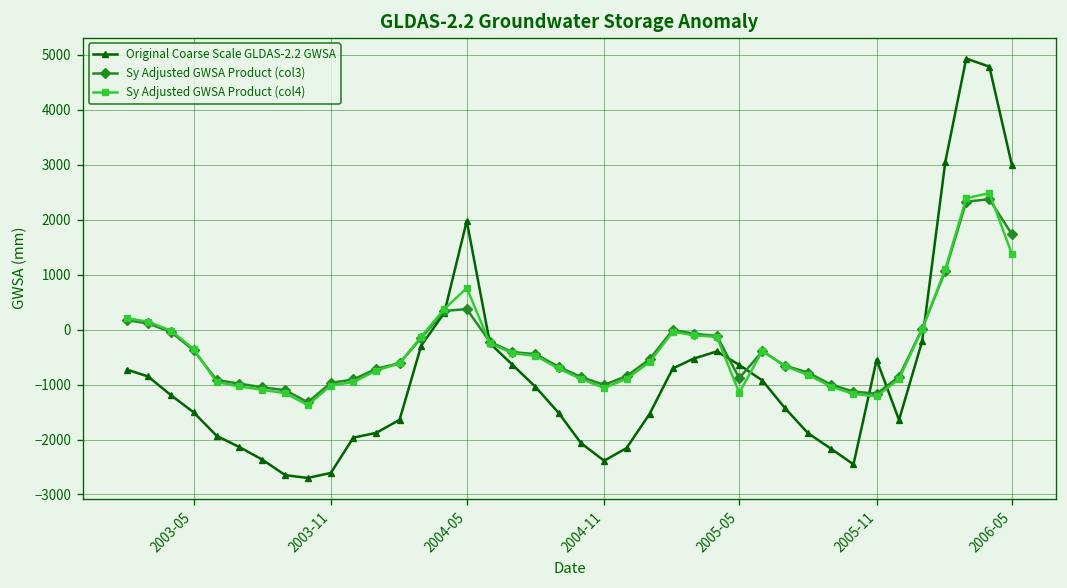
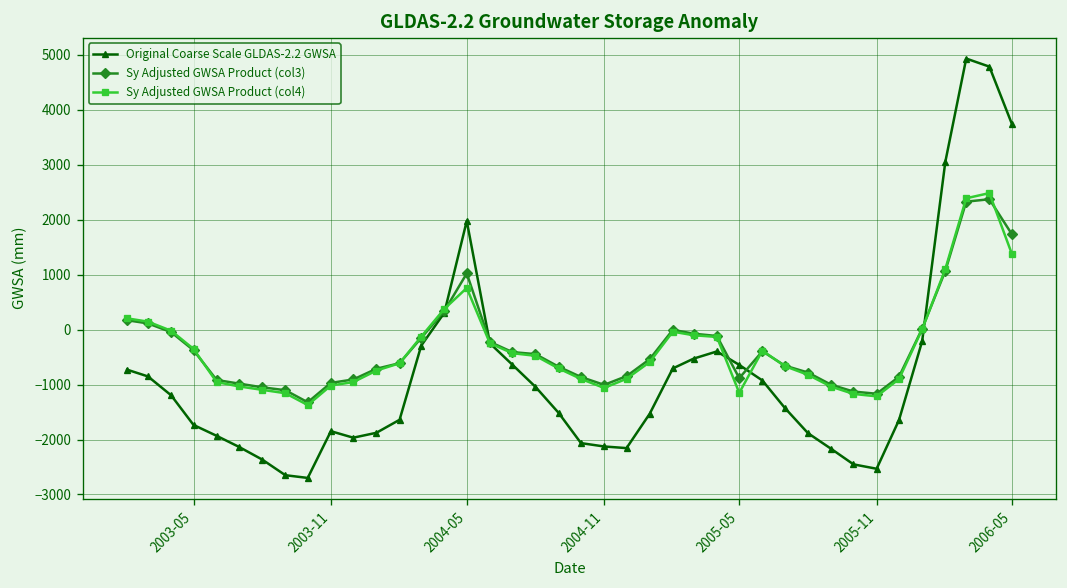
Original Coarse Scale GLDAS-2.2 GWSA, 2003-05: -1500 -> -1700
Original Coarse Scale GLDAS-2.2 GWSA, 2003-11: -2600 -> -1800
Sy Adjusted GWSA Product (col3), 2004-05: 400 -> 1000
Original Coarse Scale GLDAS-2.2 GWSA, 2004-11: -2400 -> -2100
Original Coarse Scale GLDAS-2.2 GWSA, 2005-11: -500 -> -2500
Original Coarse Scale GLDAS-2.2 GWSA, 2006-05: 3000 -> 3700
